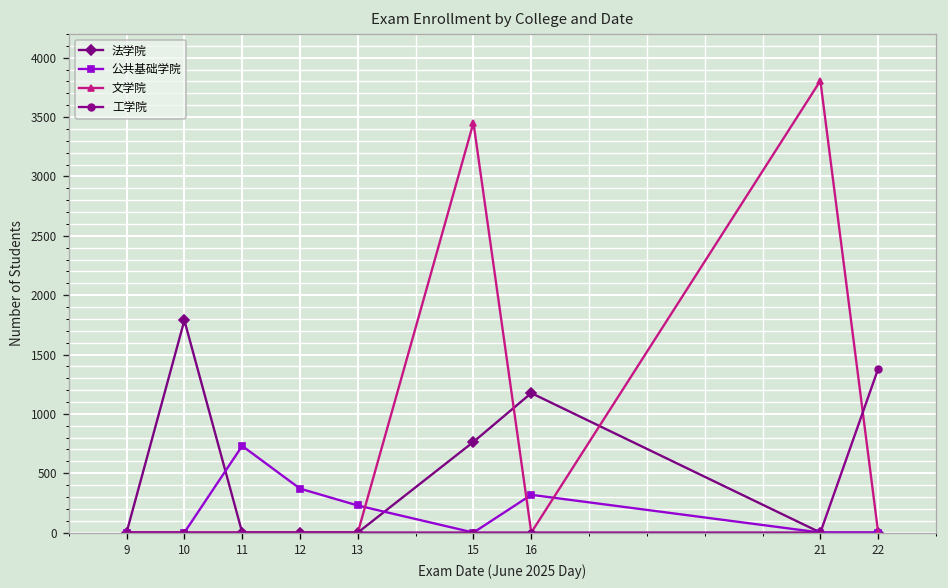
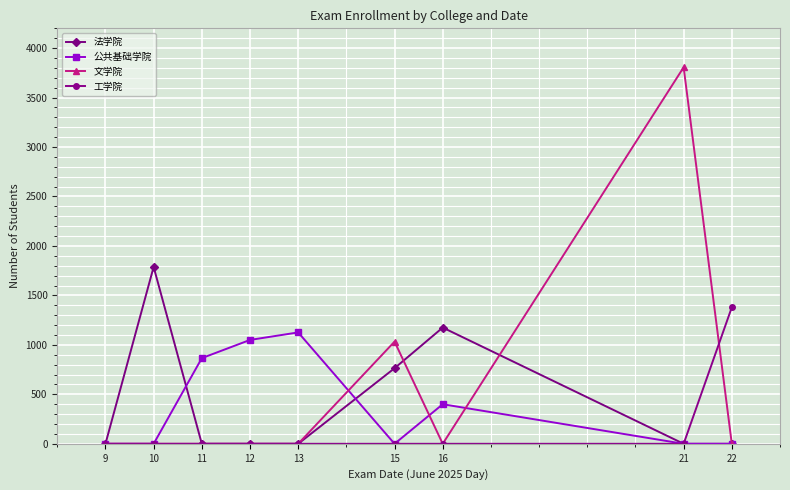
公共基础学院, 11: 700 -> 900
公共基础学院, 12: 400 -> 1100
公共基础学院, 13: 200 -> 1100
文学院, 15: 3500 -> 1000
公共基础学院, 16: 300 -> 400
